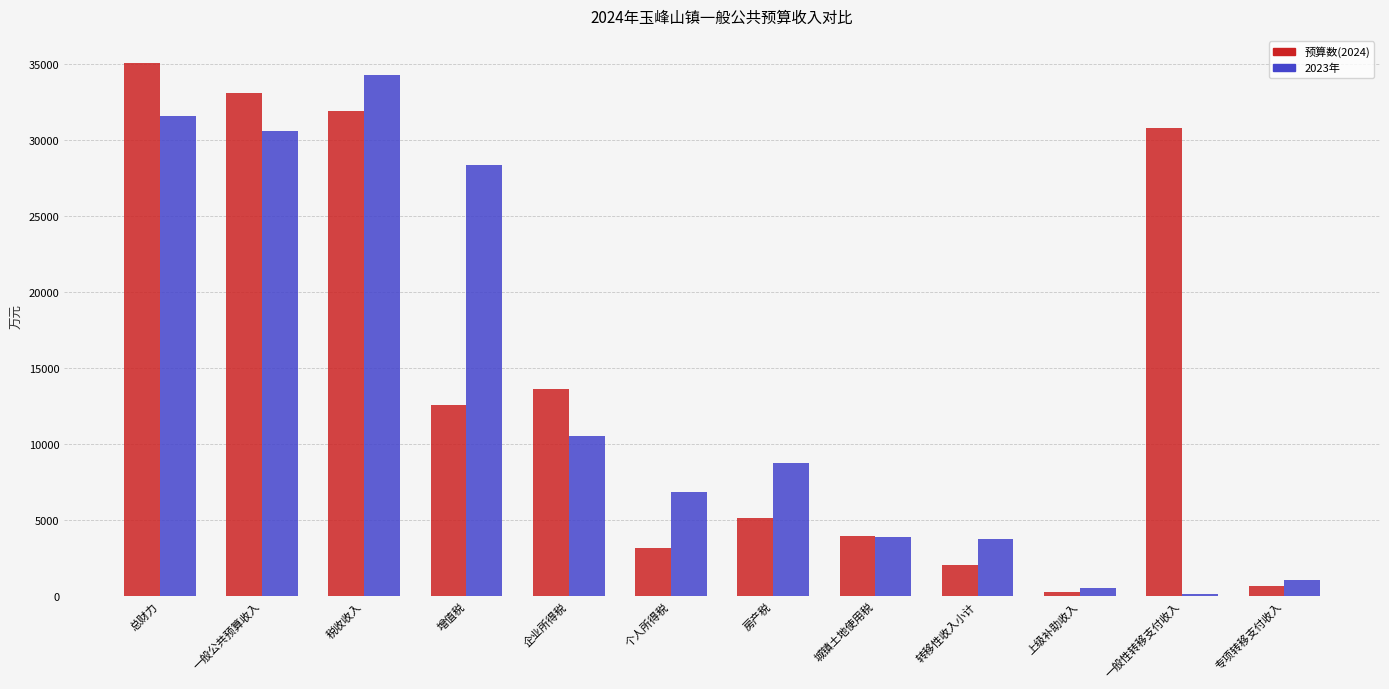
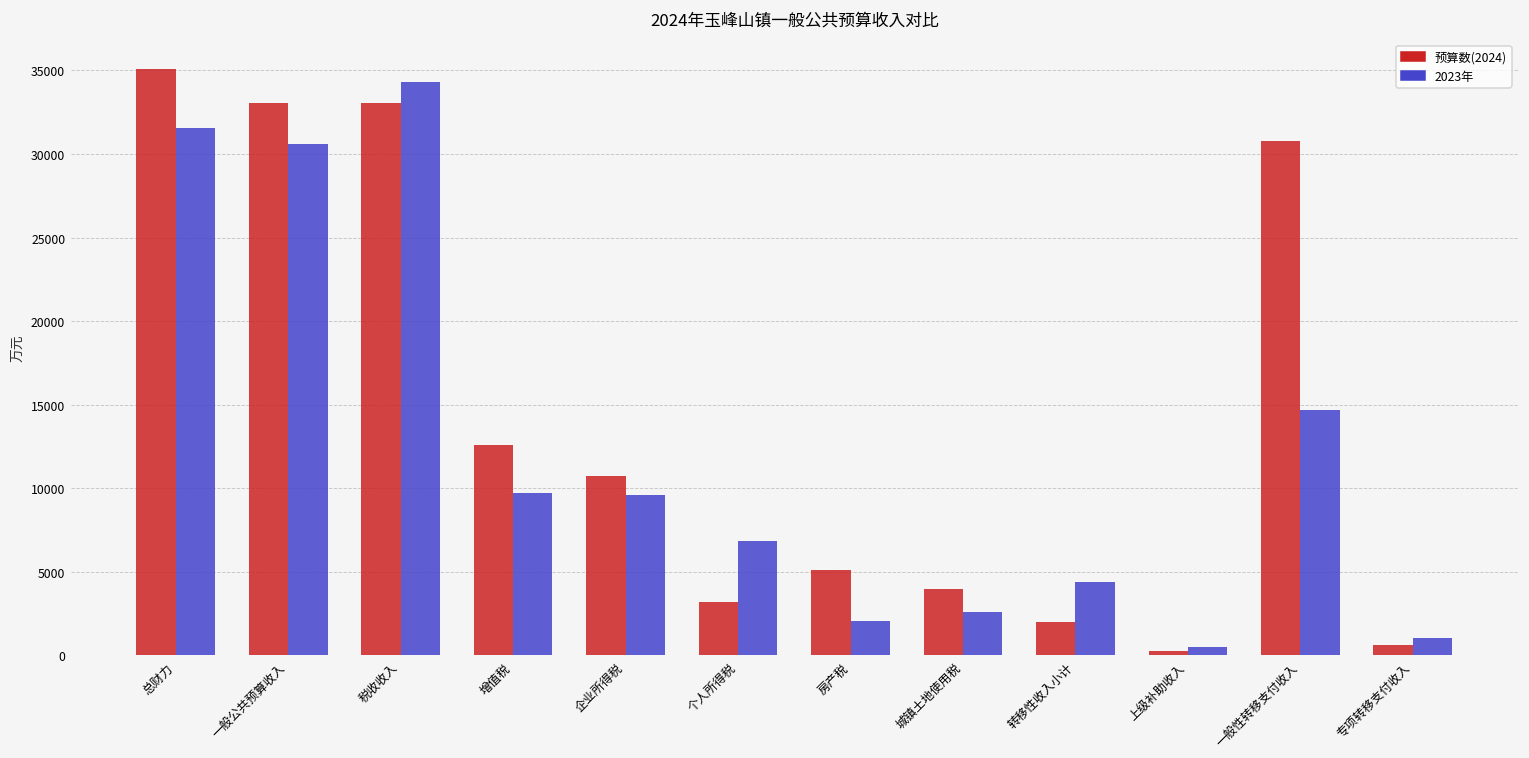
预算数(2024), 税收收入: 31900 -> 33100
2023年, 增值税: 28400 -> 9700
预算数(2024), 企业所得税: 13600 -> 10700
2023年, 企业所得税: 10500 -> 9600
2023年, 房产税: 8700 -> 2000
2023年, 城镇土地使用税: 3900 -> 2600
2023年, 转移性收入小计: 3700 -> 4400
2023年, 一般性转移支付收入: 100 -> 14700
